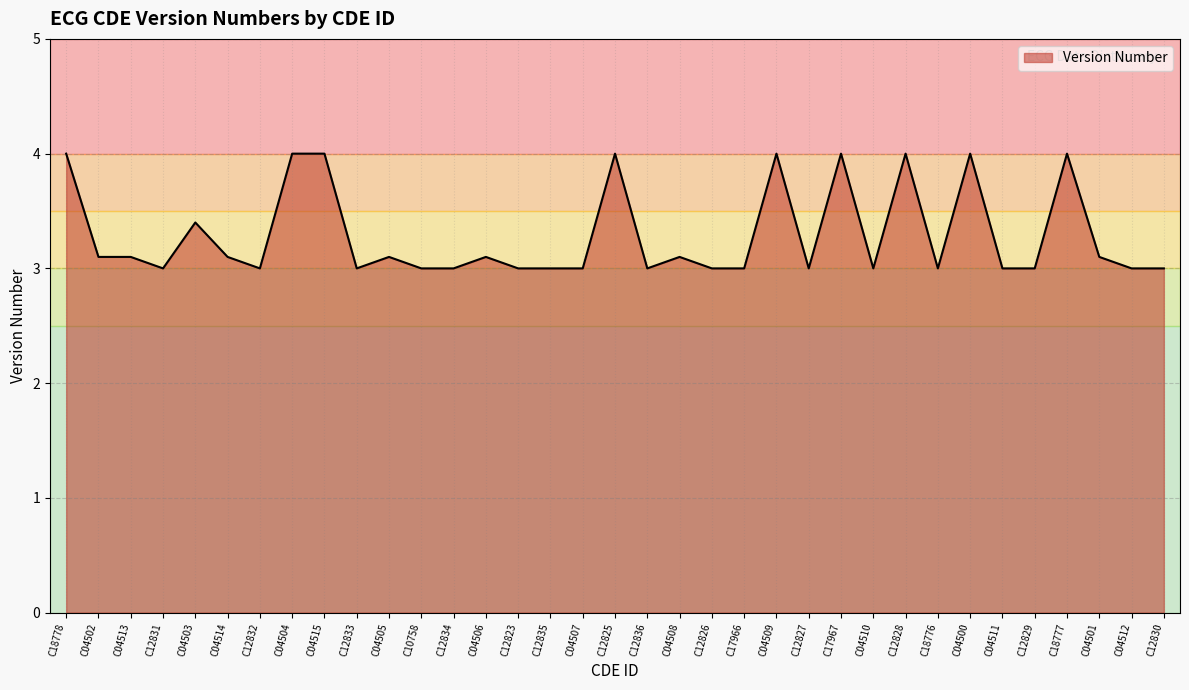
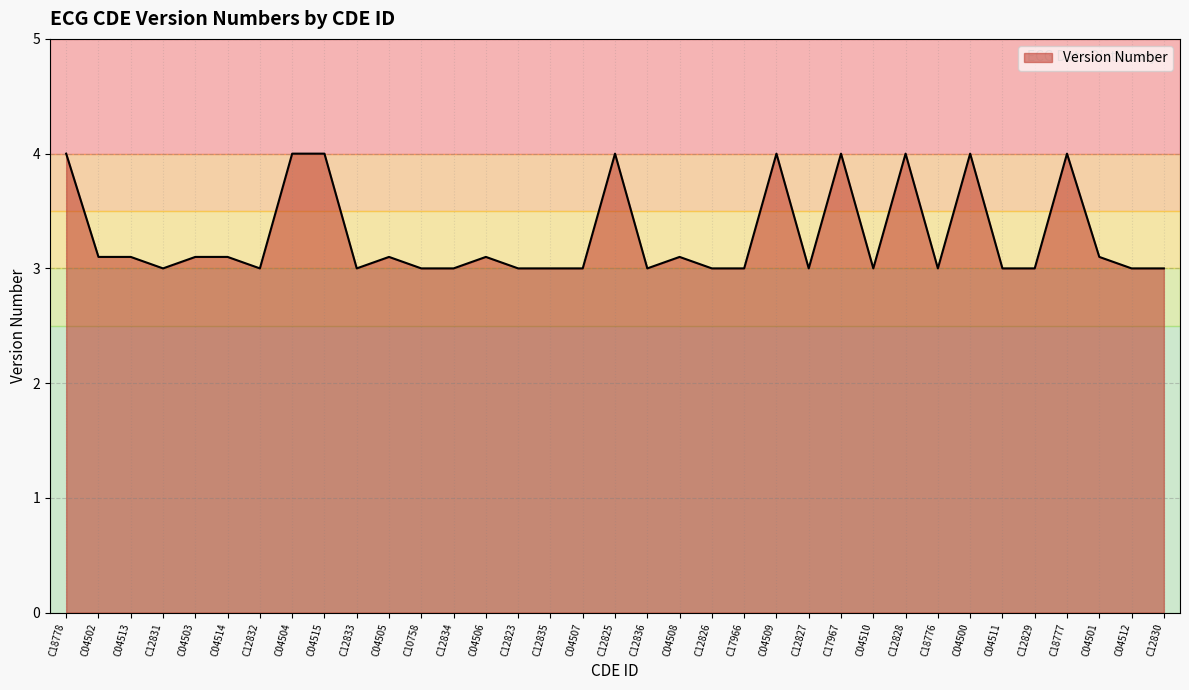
C04503: 3.4 -> 3.1
